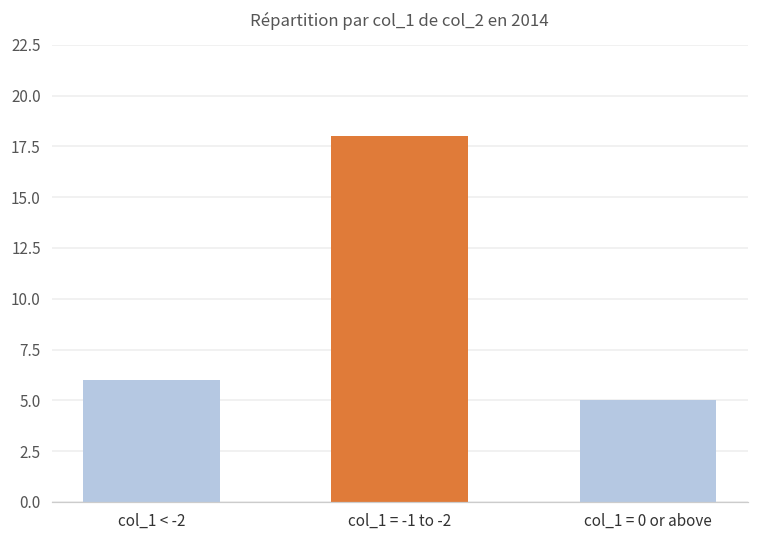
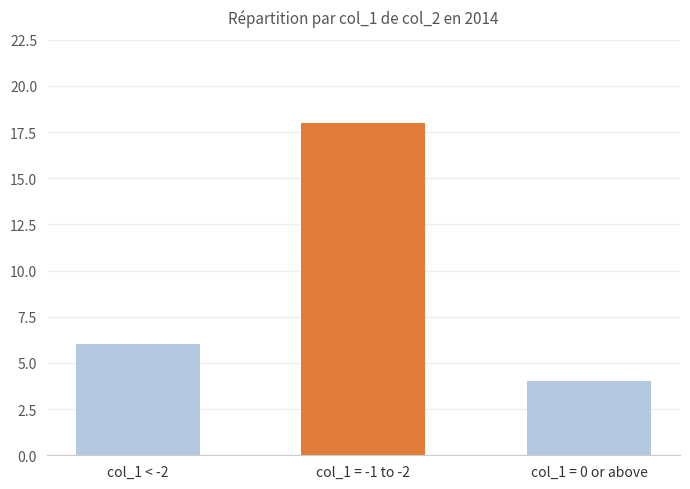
col_1 = 0 or above: 5 -> 4
